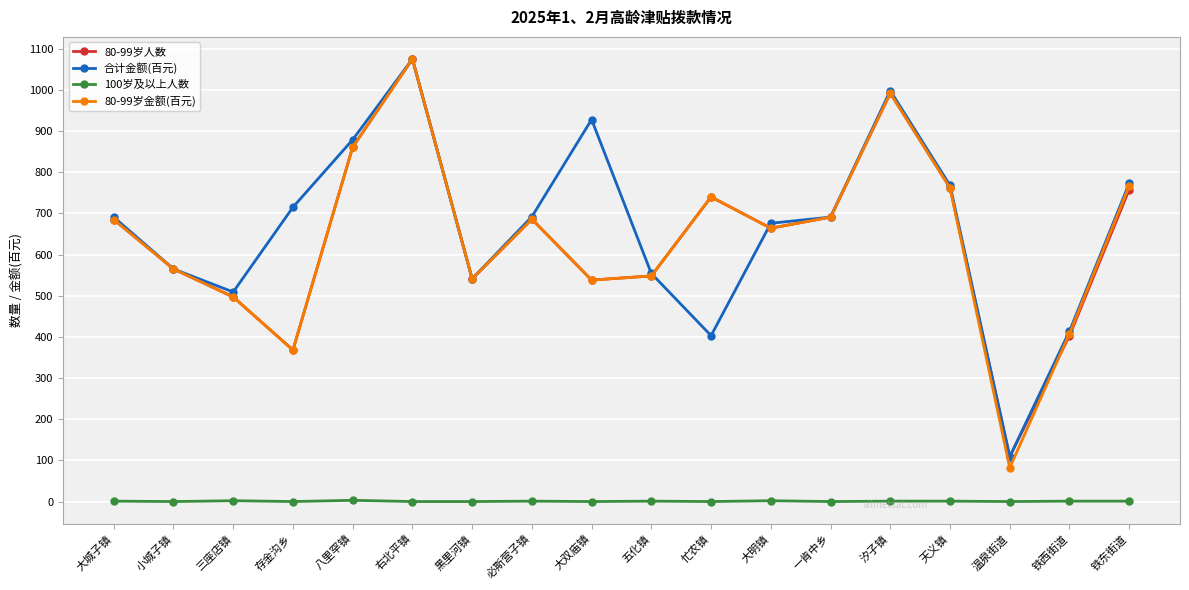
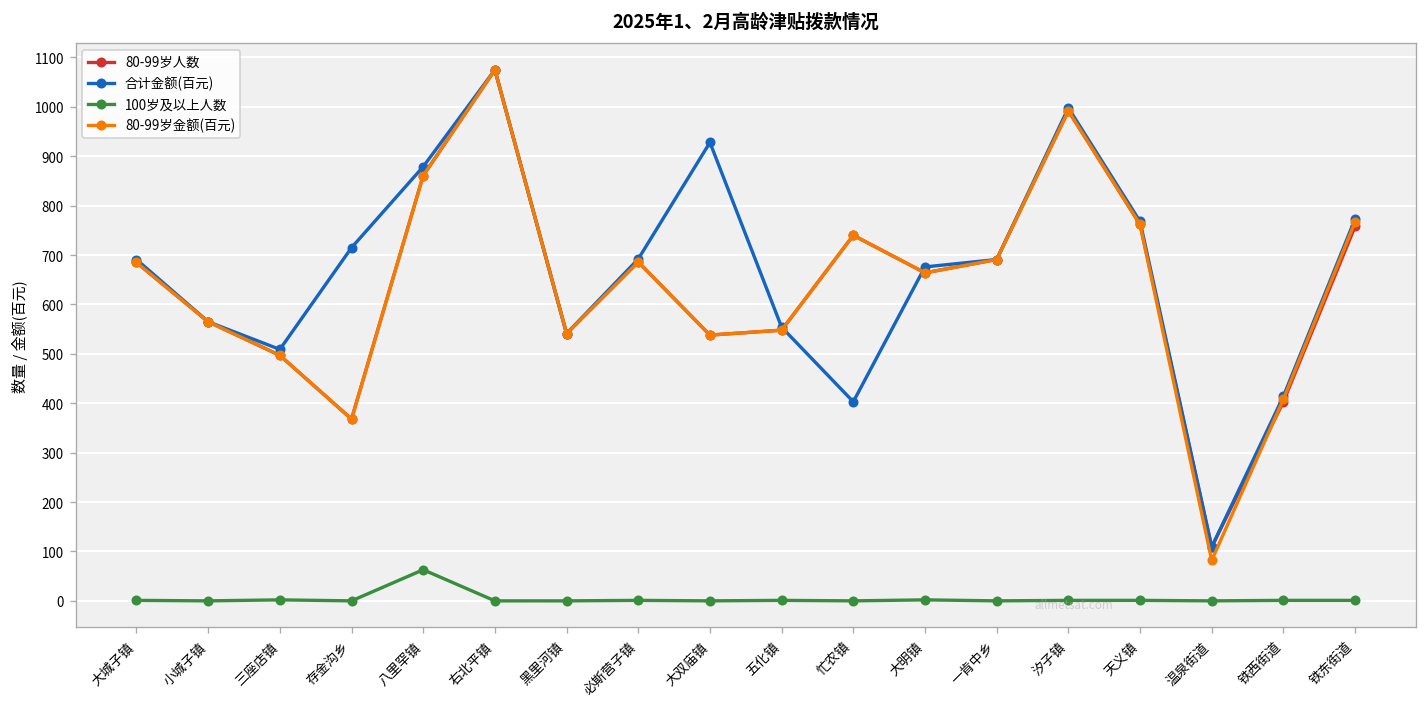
100岁及以上人数, 八里罕镇: 0 -> 60
